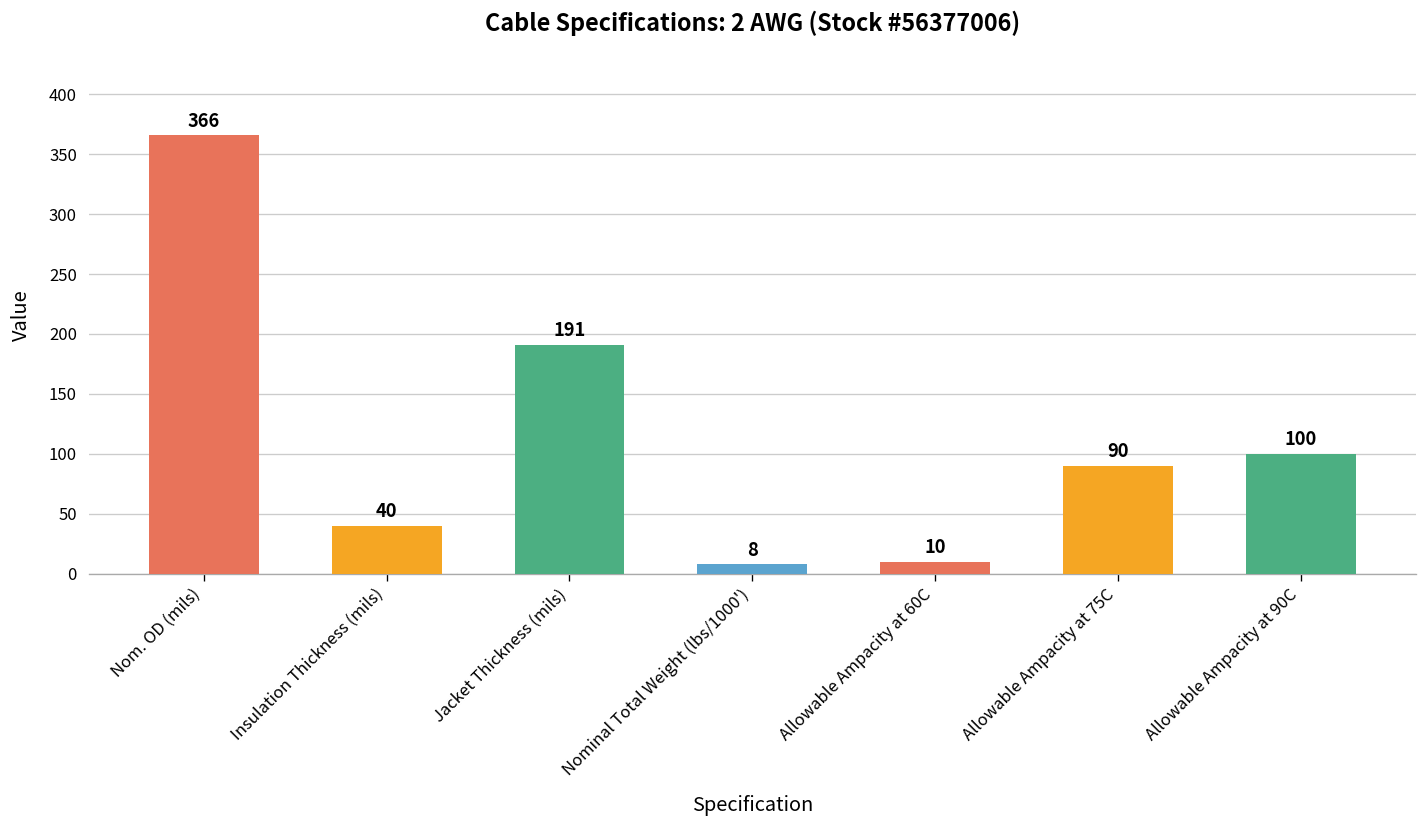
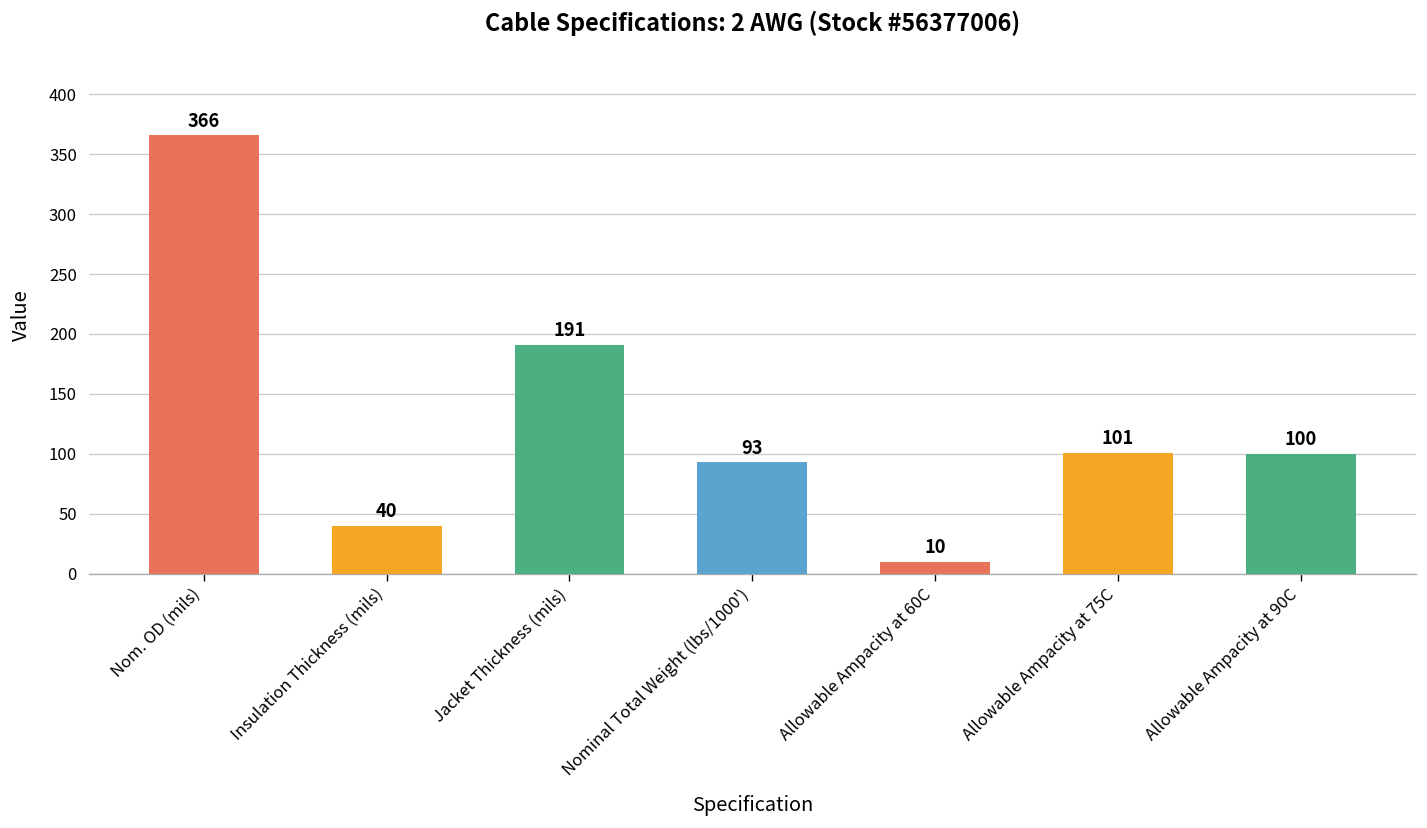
Nominal Total Weight (lbs/1000'): 8 -> 93
Allowable Ampacity at 75C: 90 -> 101
